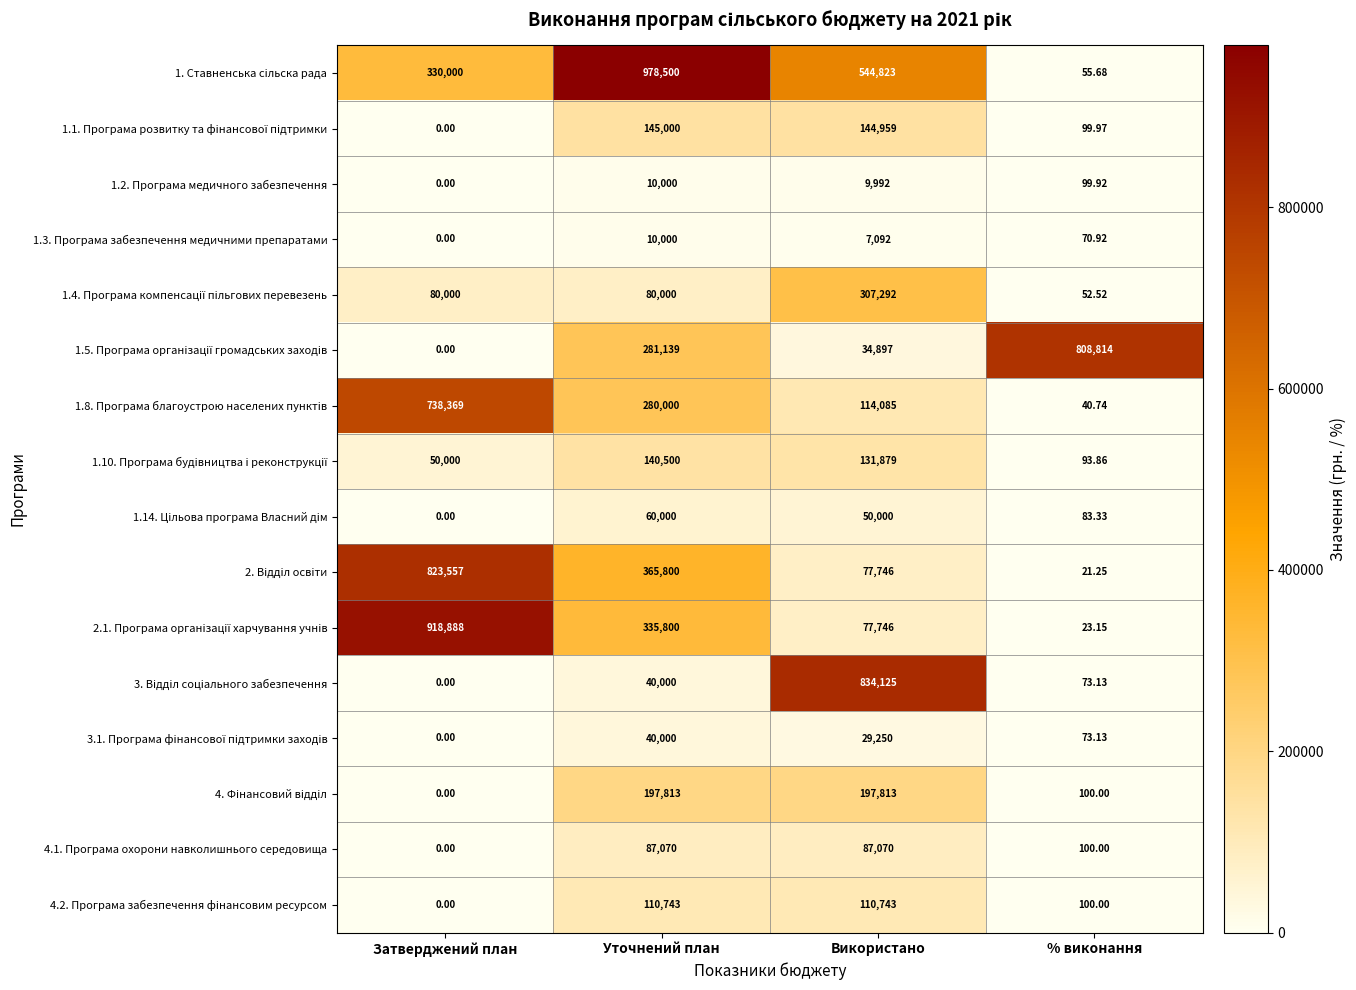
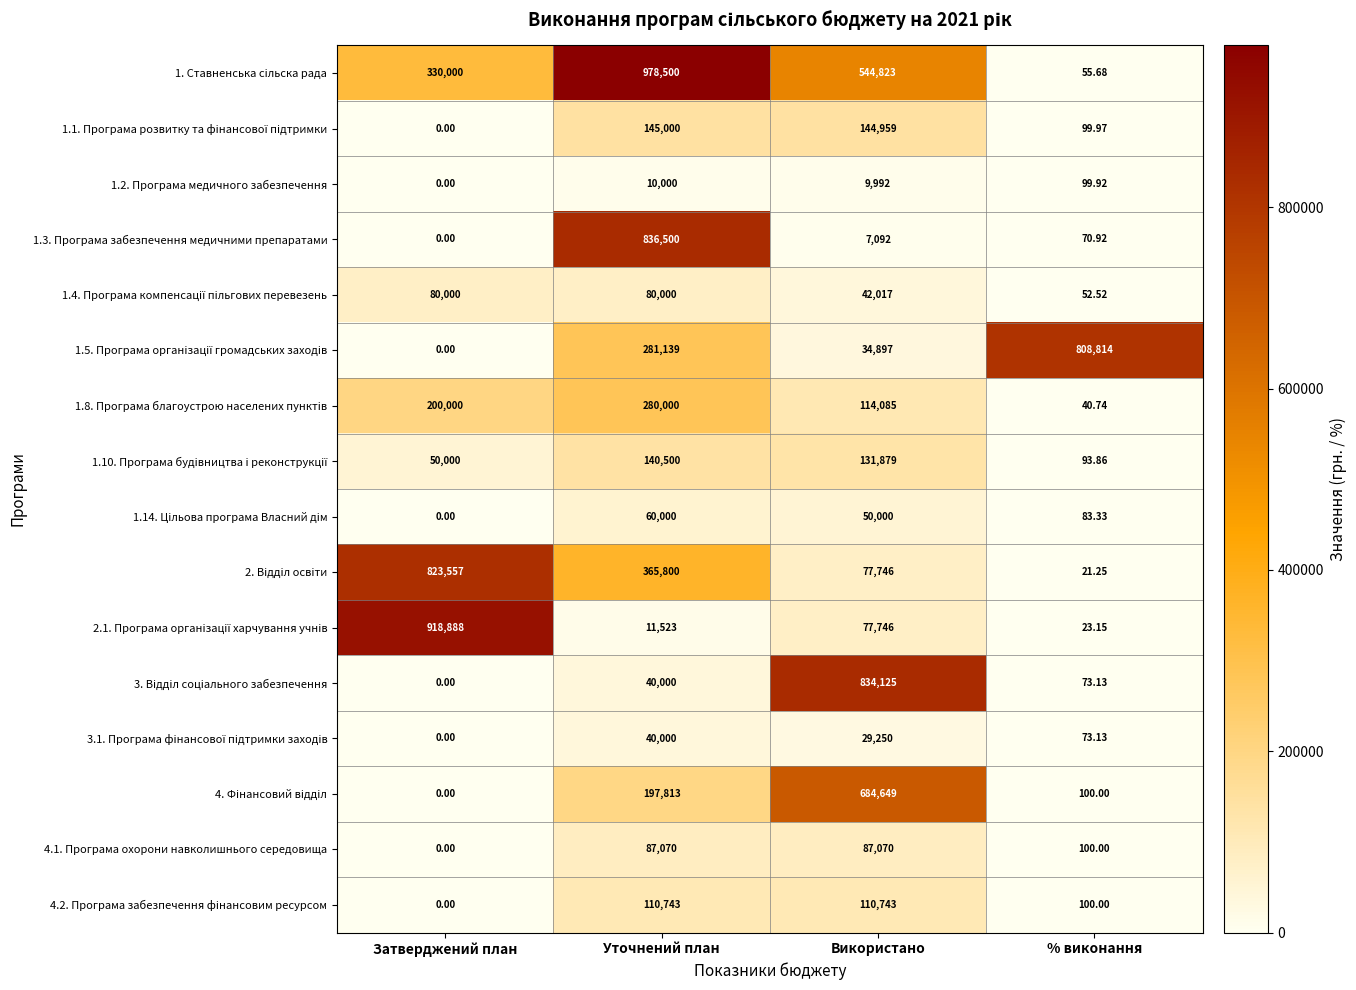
1.3. Програма забезпечення медичними препаратами, Уточнений план: 10,000 -> 836,500
1.4. Програма компенсації пільгових перевезень, Використано: 307,292 -> 42,017
1.8. Програма благоустрою населених пунктів, Затверджений план: 738,369 -> 200,000
2.1. Програма організації харчування учнів, Уточнений план: 335,800 -> 11,523
4. Фінансовий відділ, Використано: 197,813 -> 684,649
